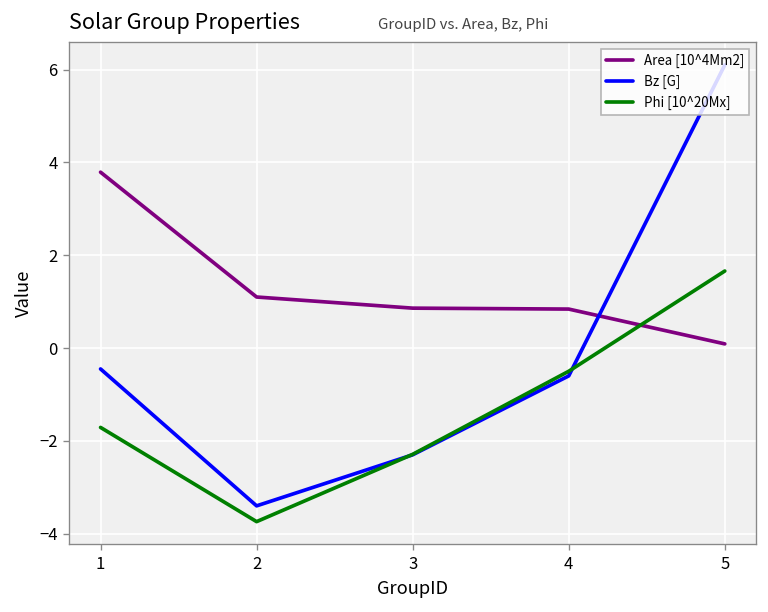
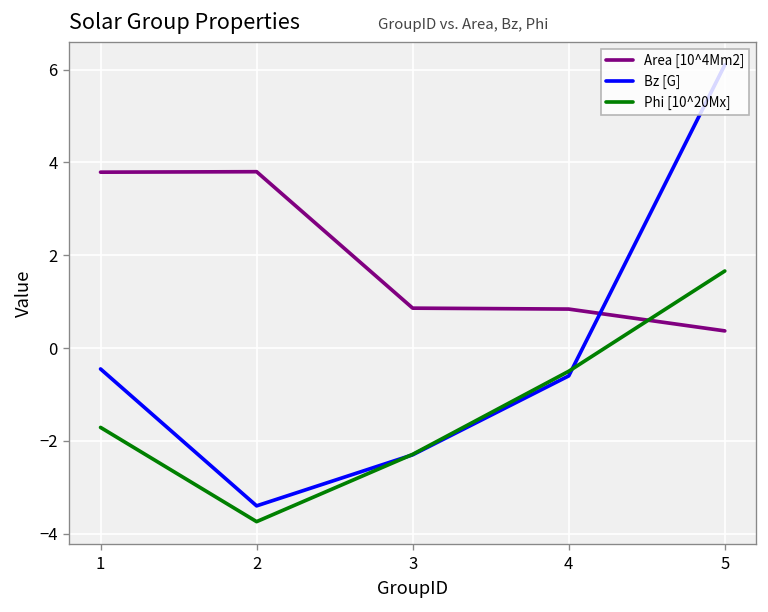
Area [10^4Mm2], 2: 1.1 -> 3.8
Area [10^4Mm2], 5: 0.1 -> 0.4
